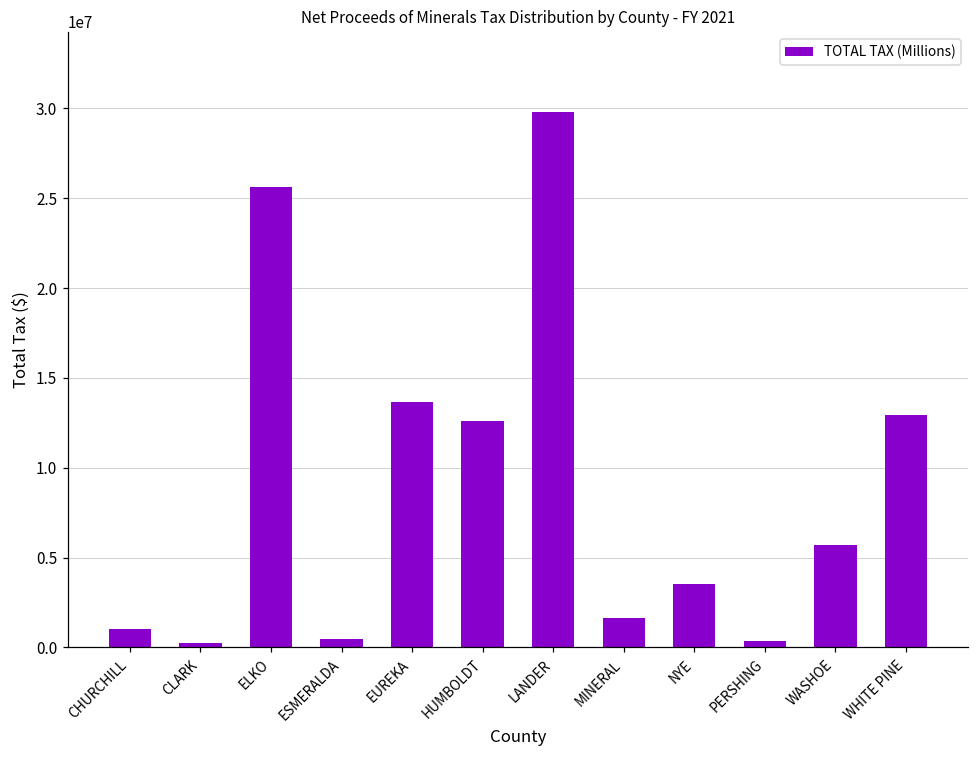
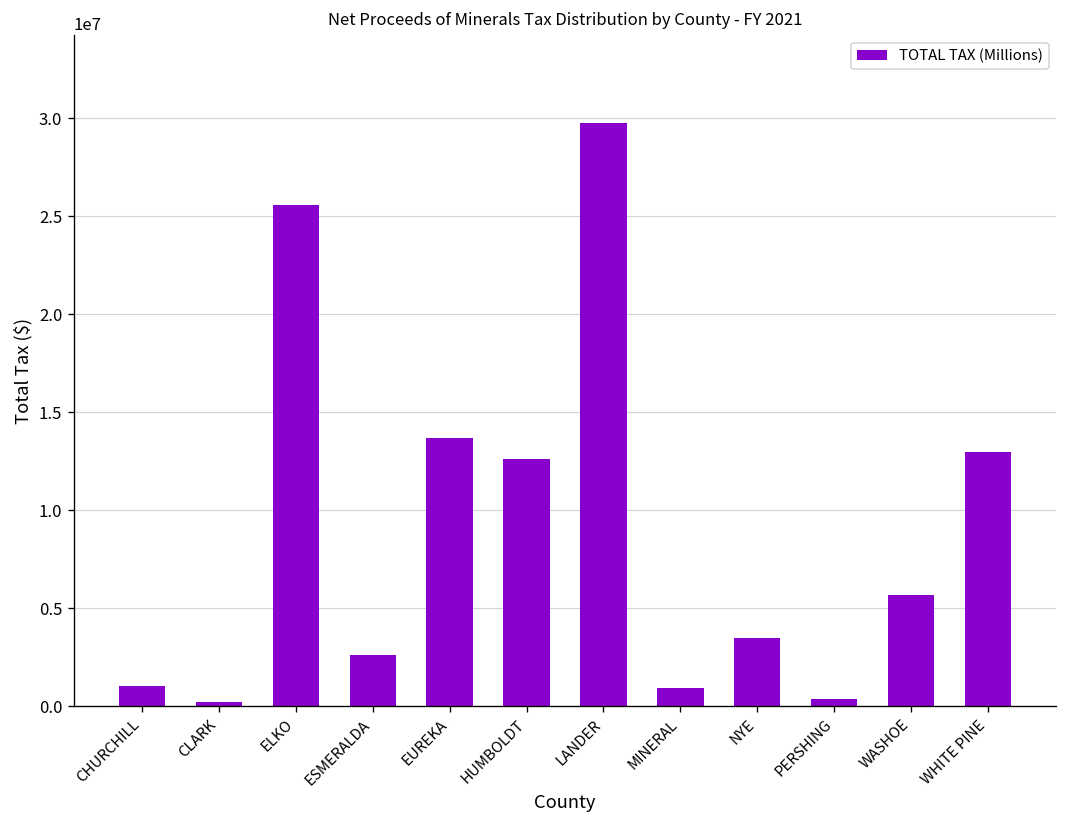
ESMERALDA: 500000 -> 2600000
MINERAL: 1600000 -> 900000
